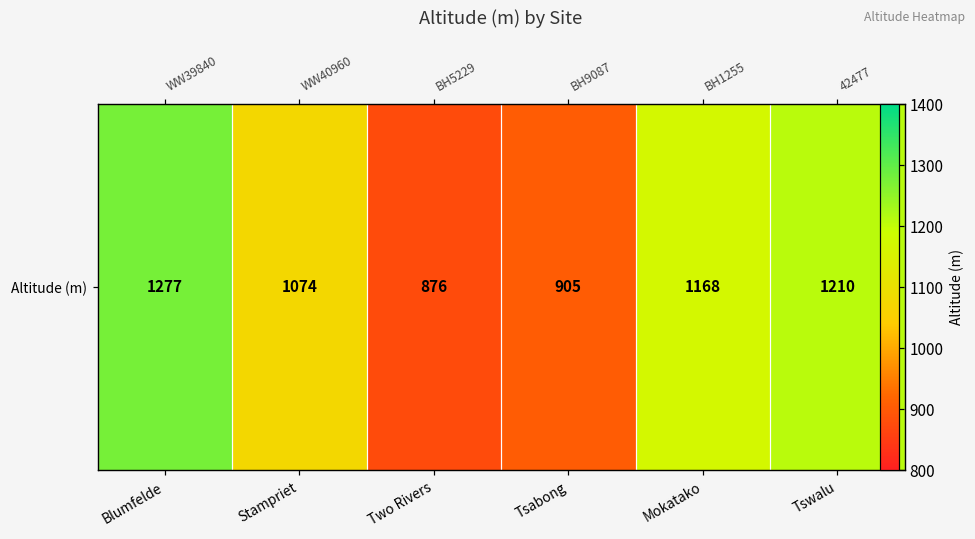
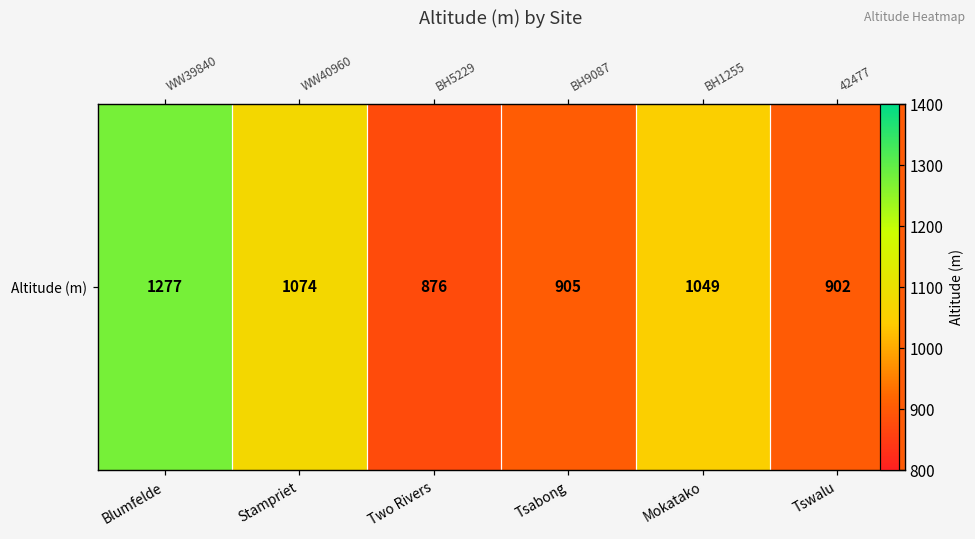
Altitude (m), Mokatako: 1168 -> 1049
Altitude (m), Tswalu: 1210 -> 902
